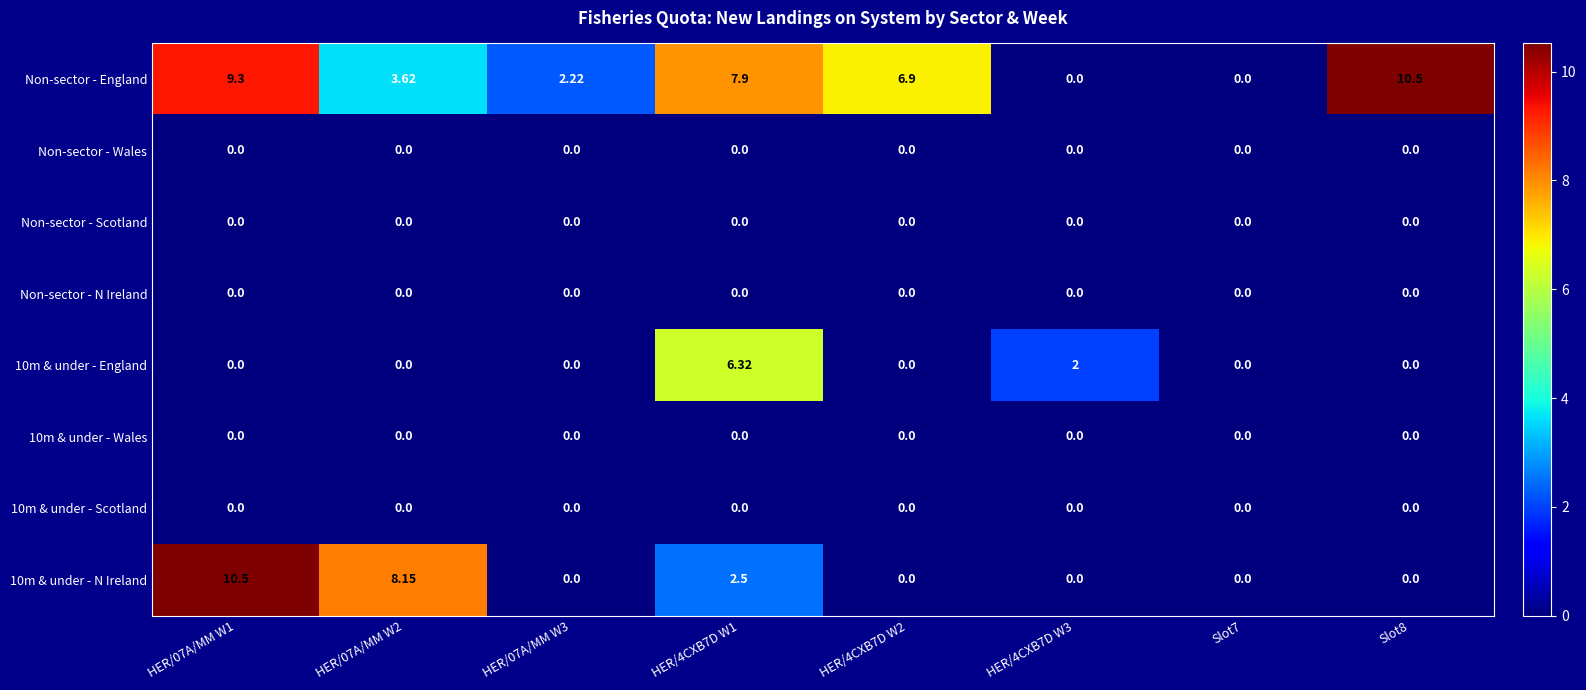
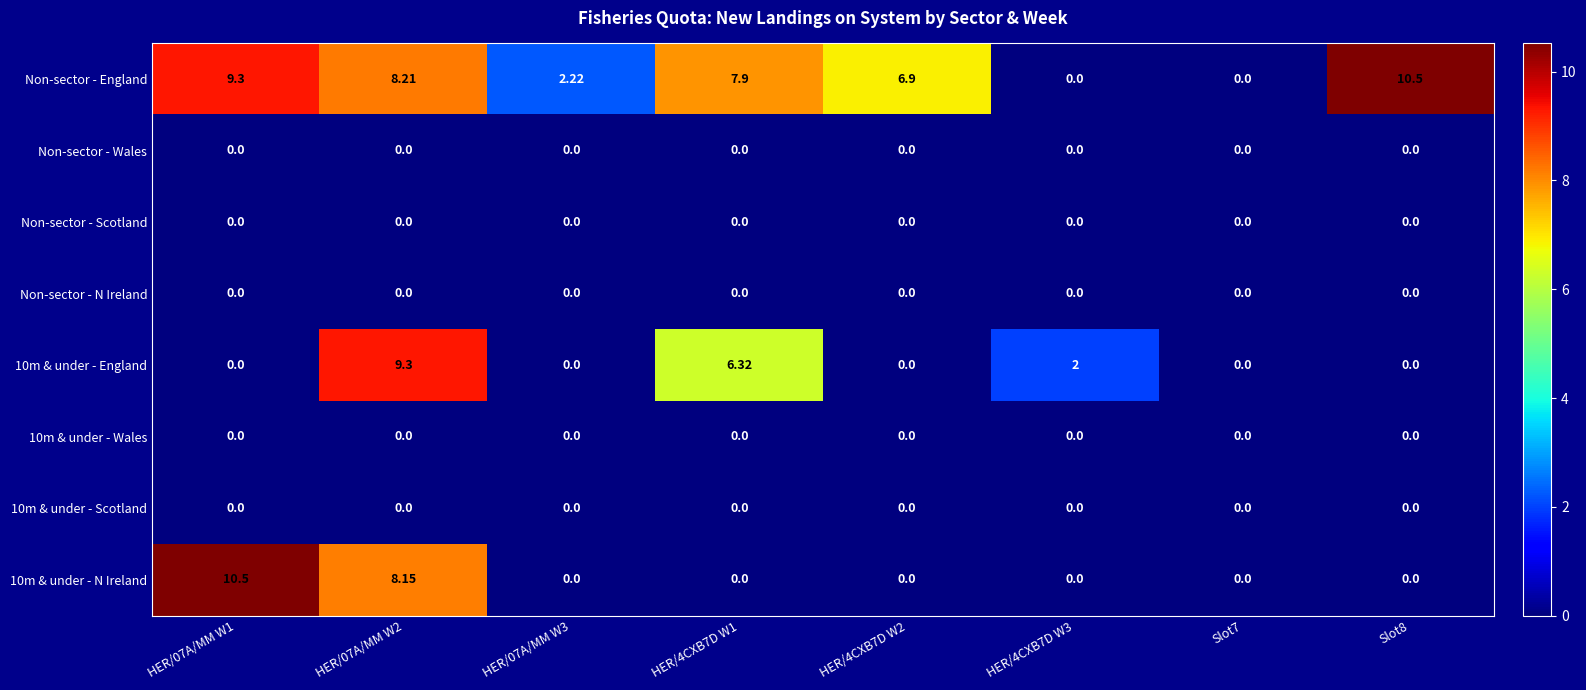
Non-sector - England, HER/07A/MM W2: 3.62 -> 8.21
10m & under - England, HER/07A/MM W2: 0.0 -> 9.3
10m & under - N Ireland, HER/4CXB7D W1: 2.5 -> 0.0
